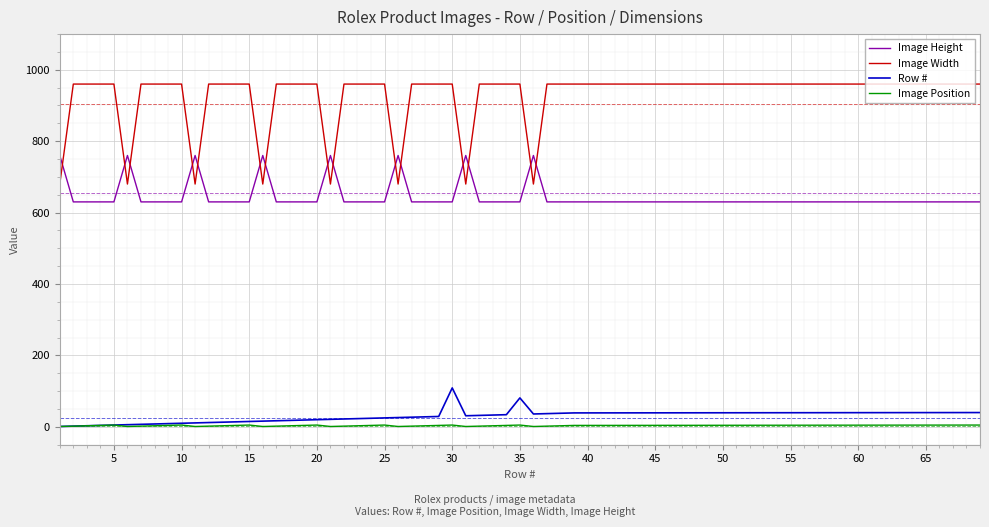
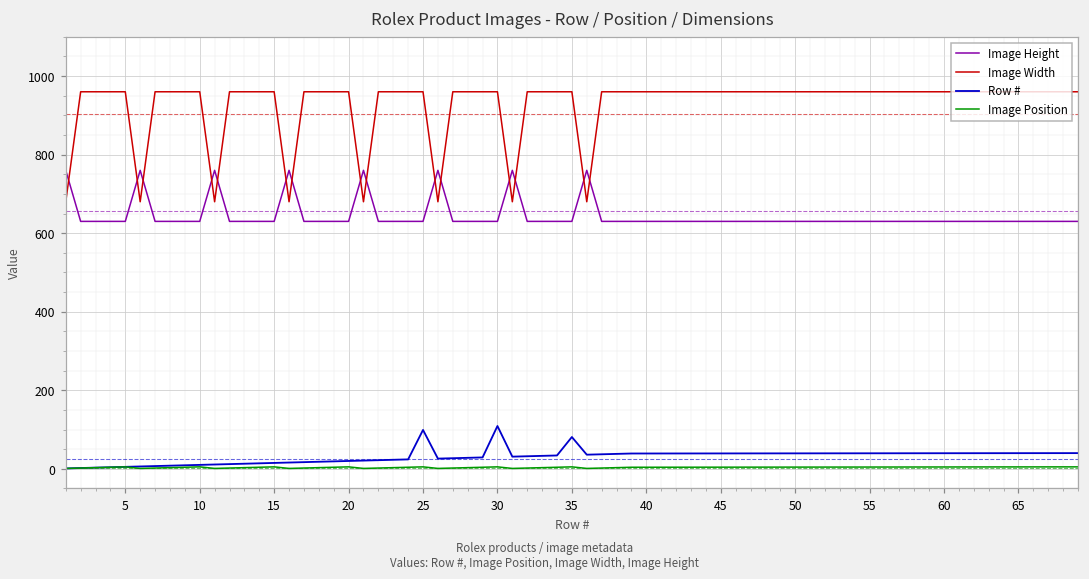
Row #, 25: 30 -> 100
